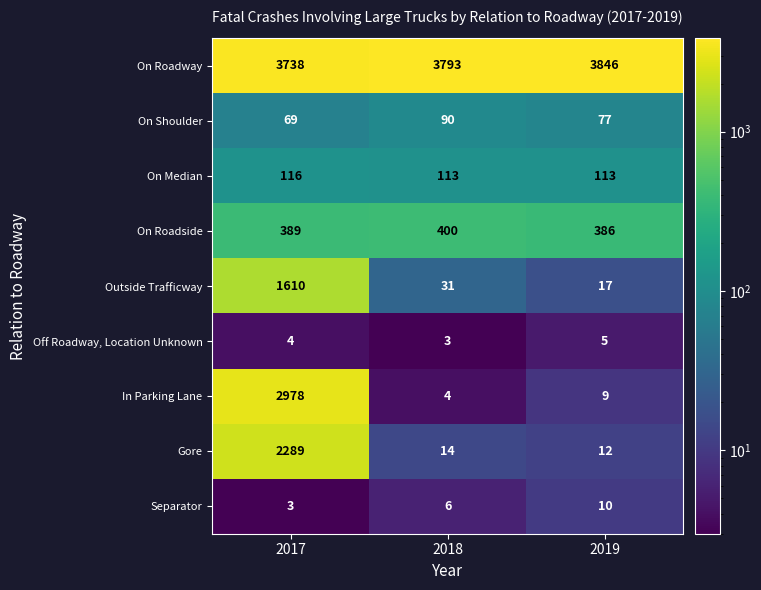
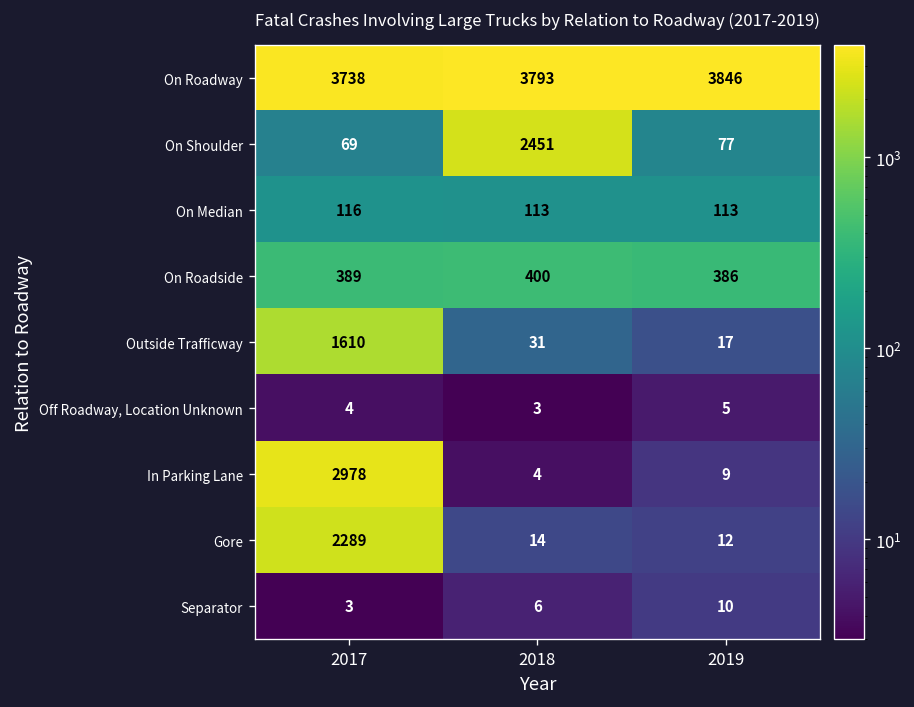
On Shoulder, 2018: 90 -> 2451
